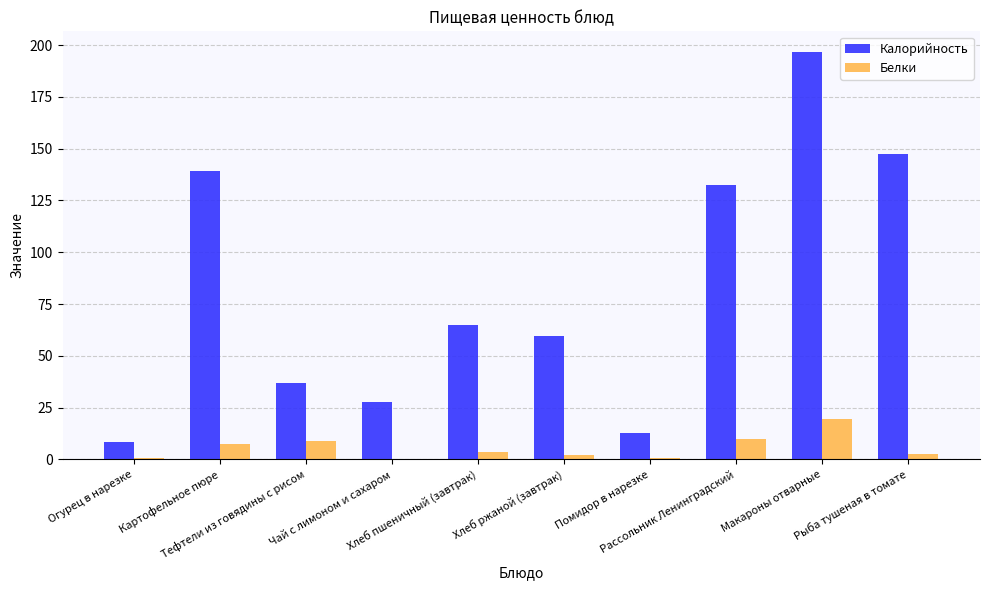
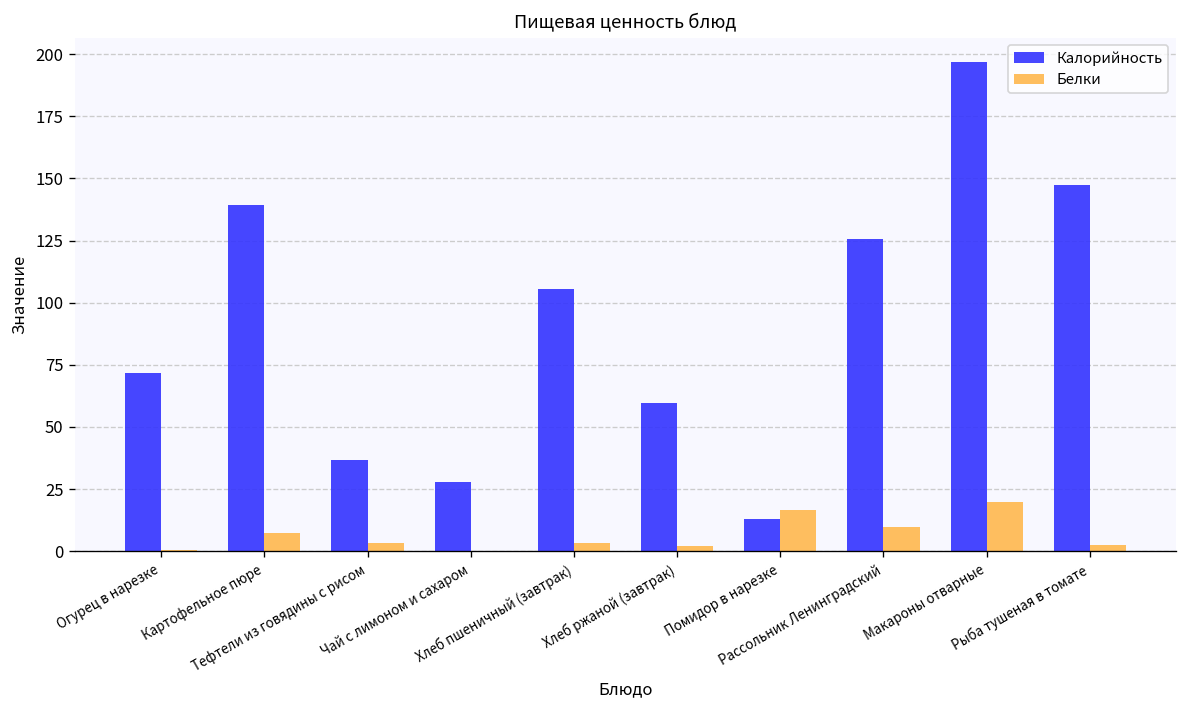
Калорийность, Огурец в нарезке: 9 -> 72
Белки, Тефтели из говядины с рисом: 9 -> 4
Калорийность, Хлеб пшеничный (завтрак): 65 -> 106
Белки, Помидор в нарезке: 1 -> 17
Калорийность, Рассольник Ленинградский: 133 -> 126
